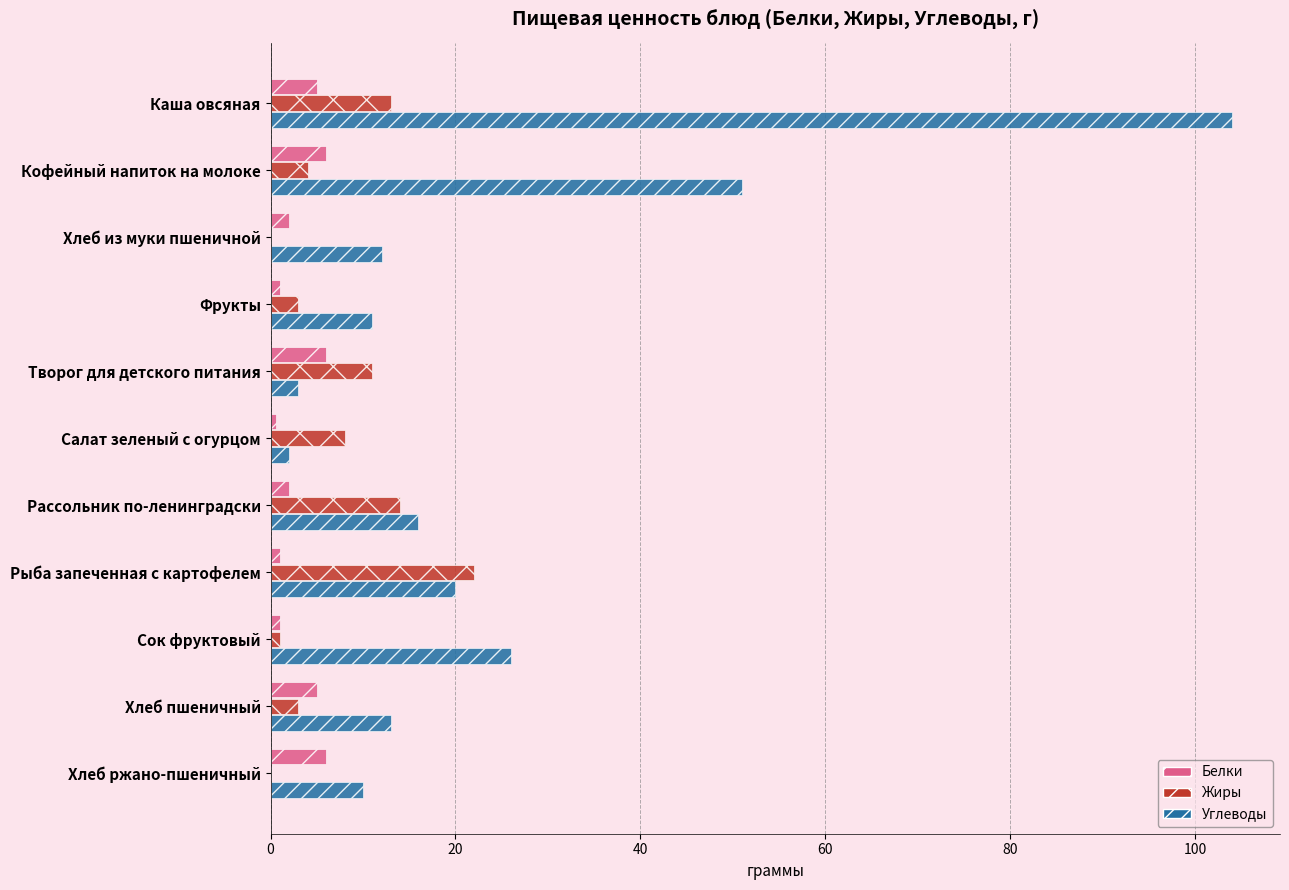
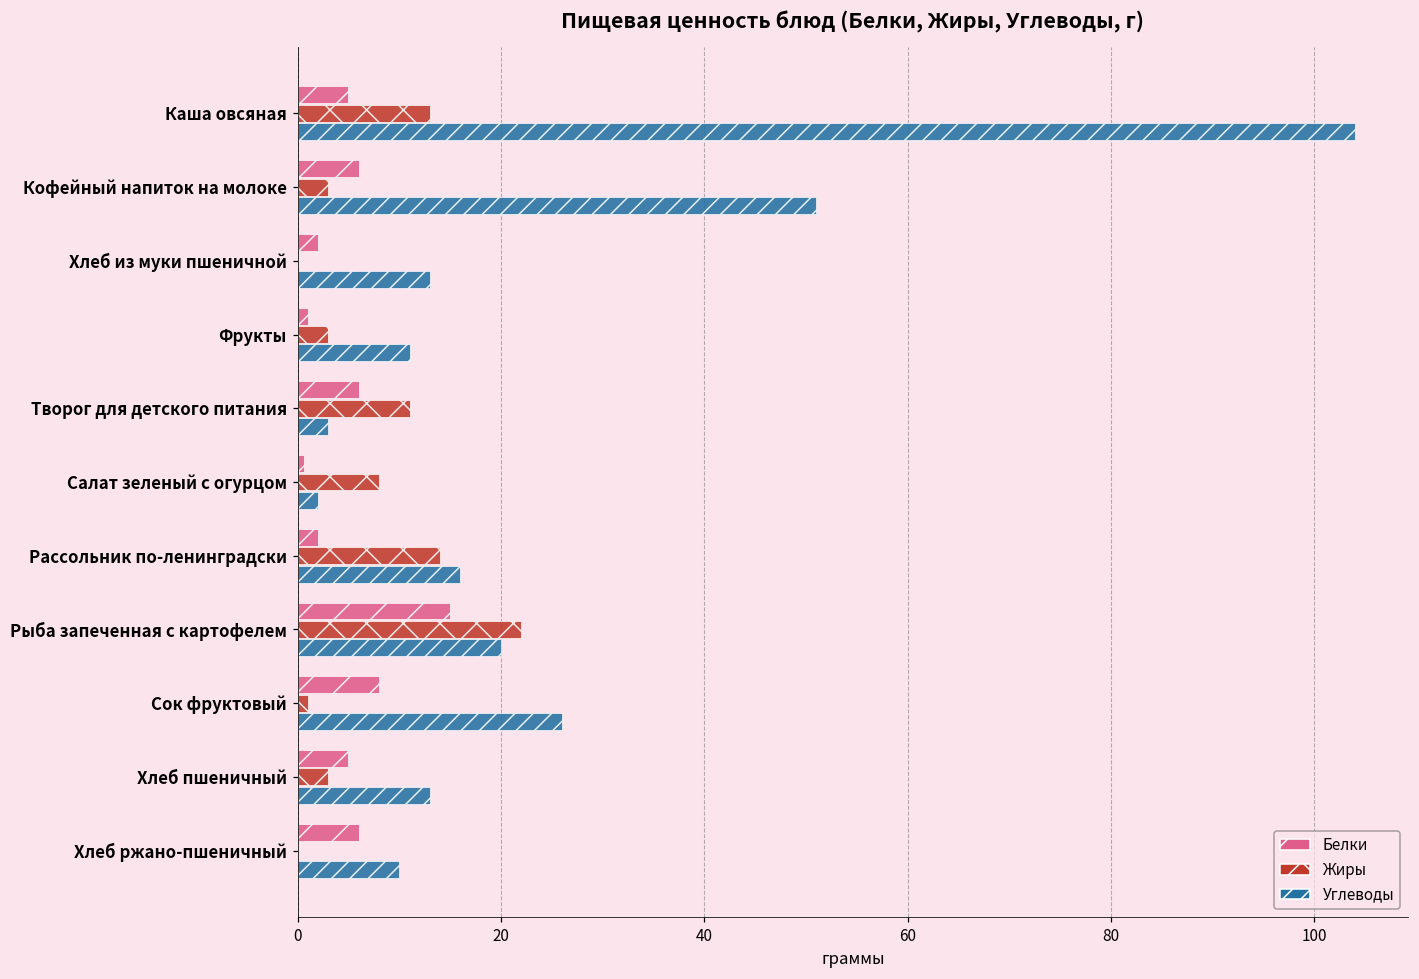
Жиры, Кофейный напиток на молоке: 4 -> 3
Углеводы, Хлеб из муки пшеничной: 12 -> 13
Белки, Рыба запеченная с картофелем: 1 -> 15
Белки, Сок фруктовый: 1 -> 8
